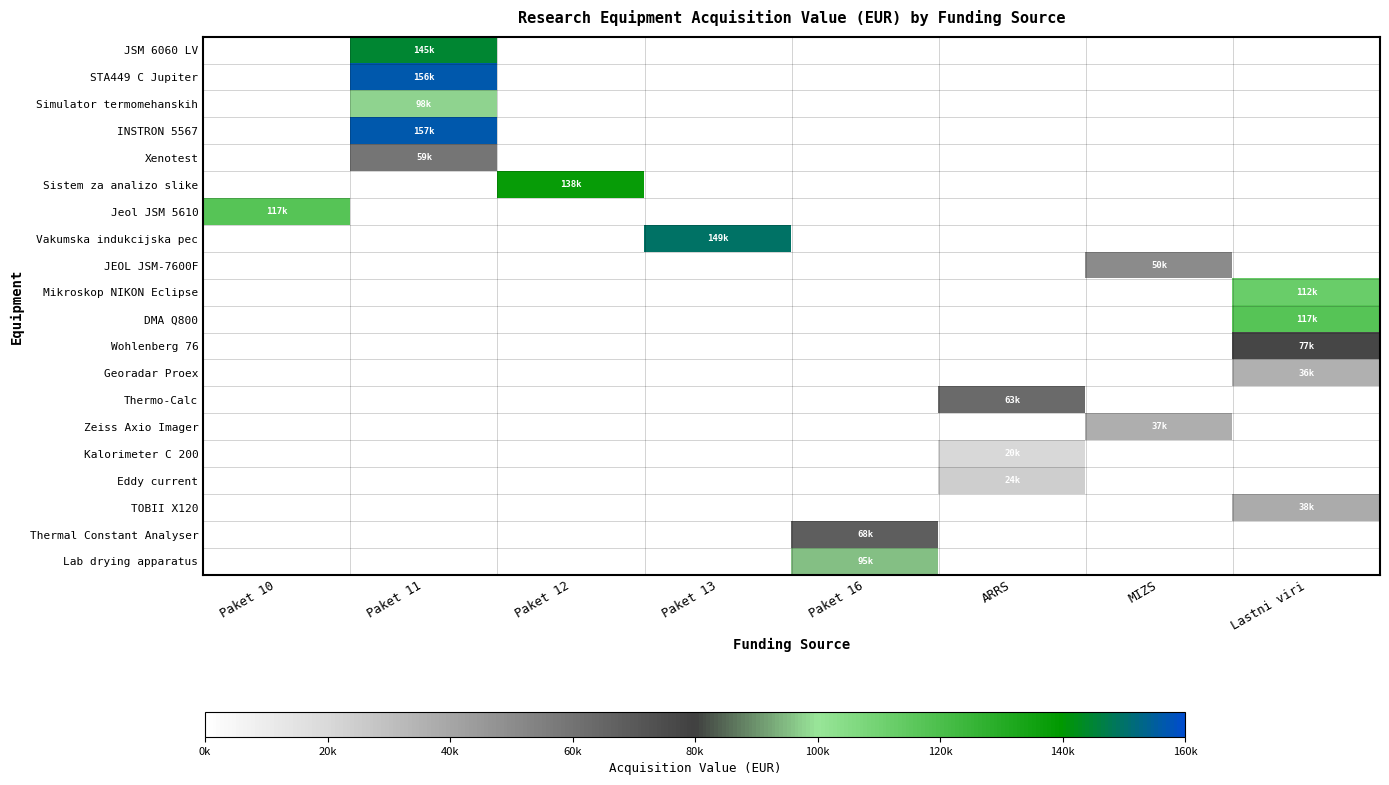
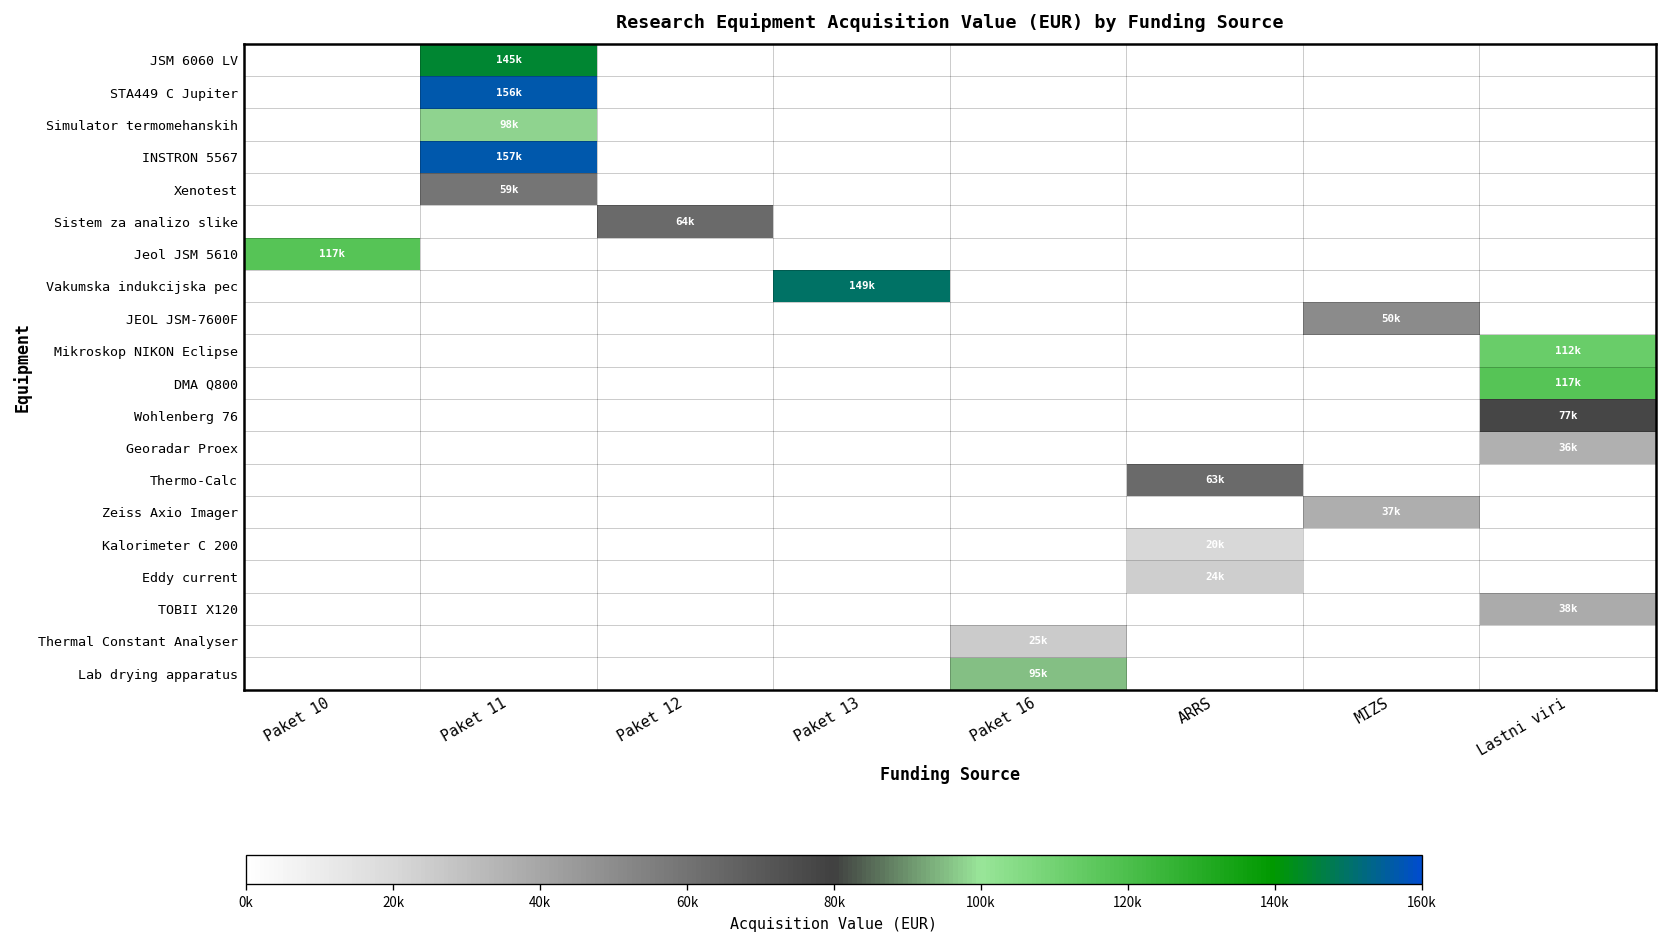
Sistem za analizo slike, Paket 12: 138k -> 64k
Thermal Constant Analyser, Paket 16: 68k -> 25k
